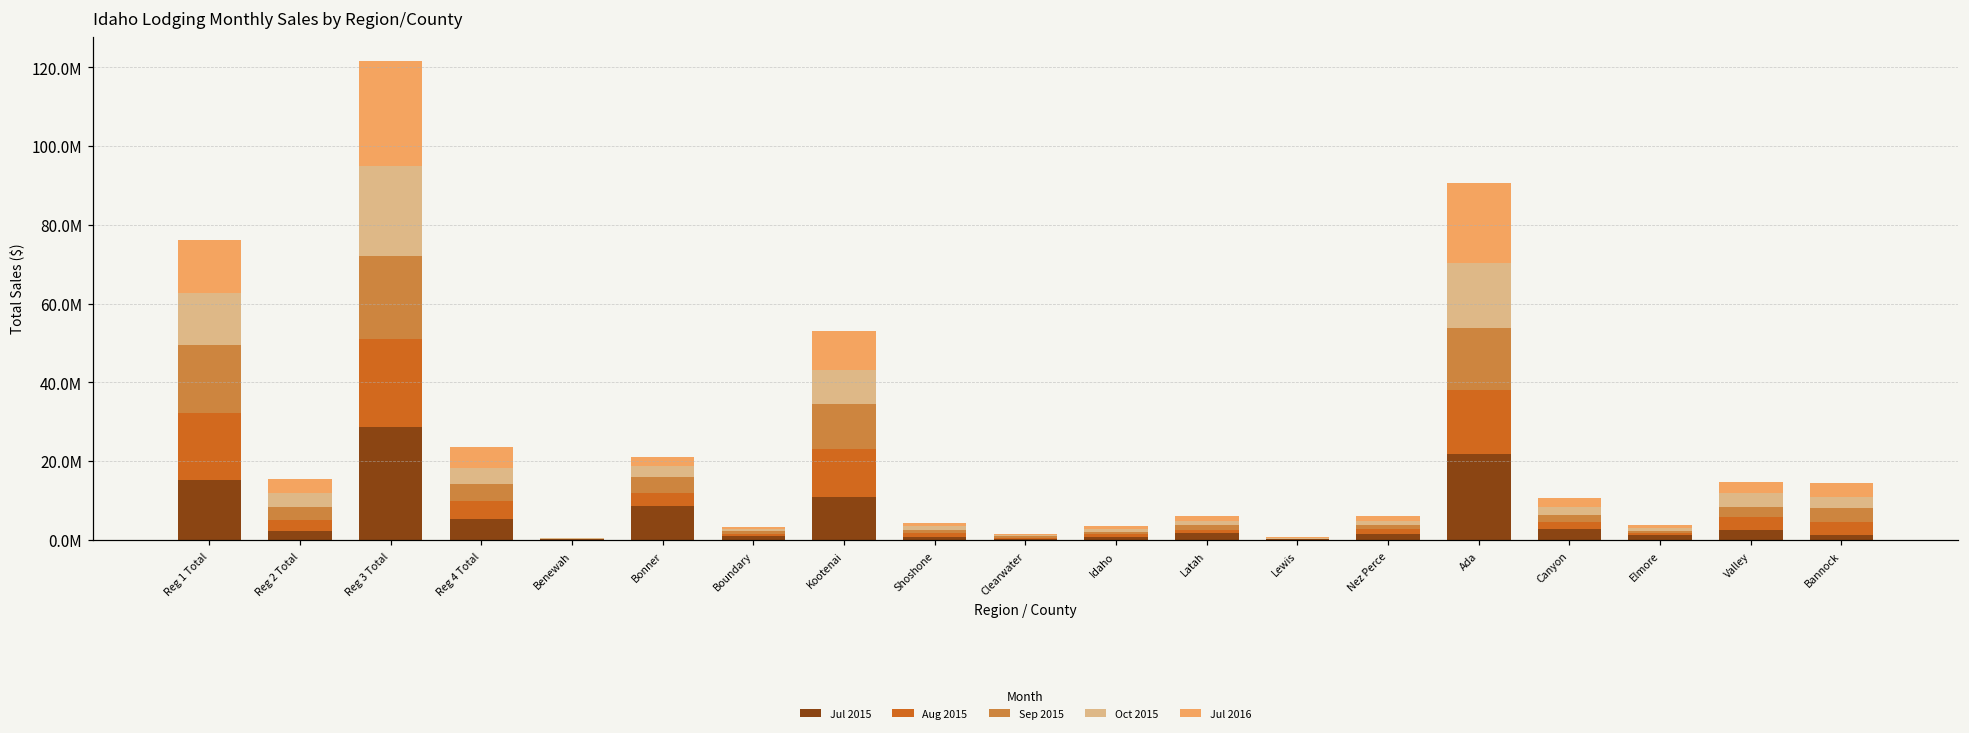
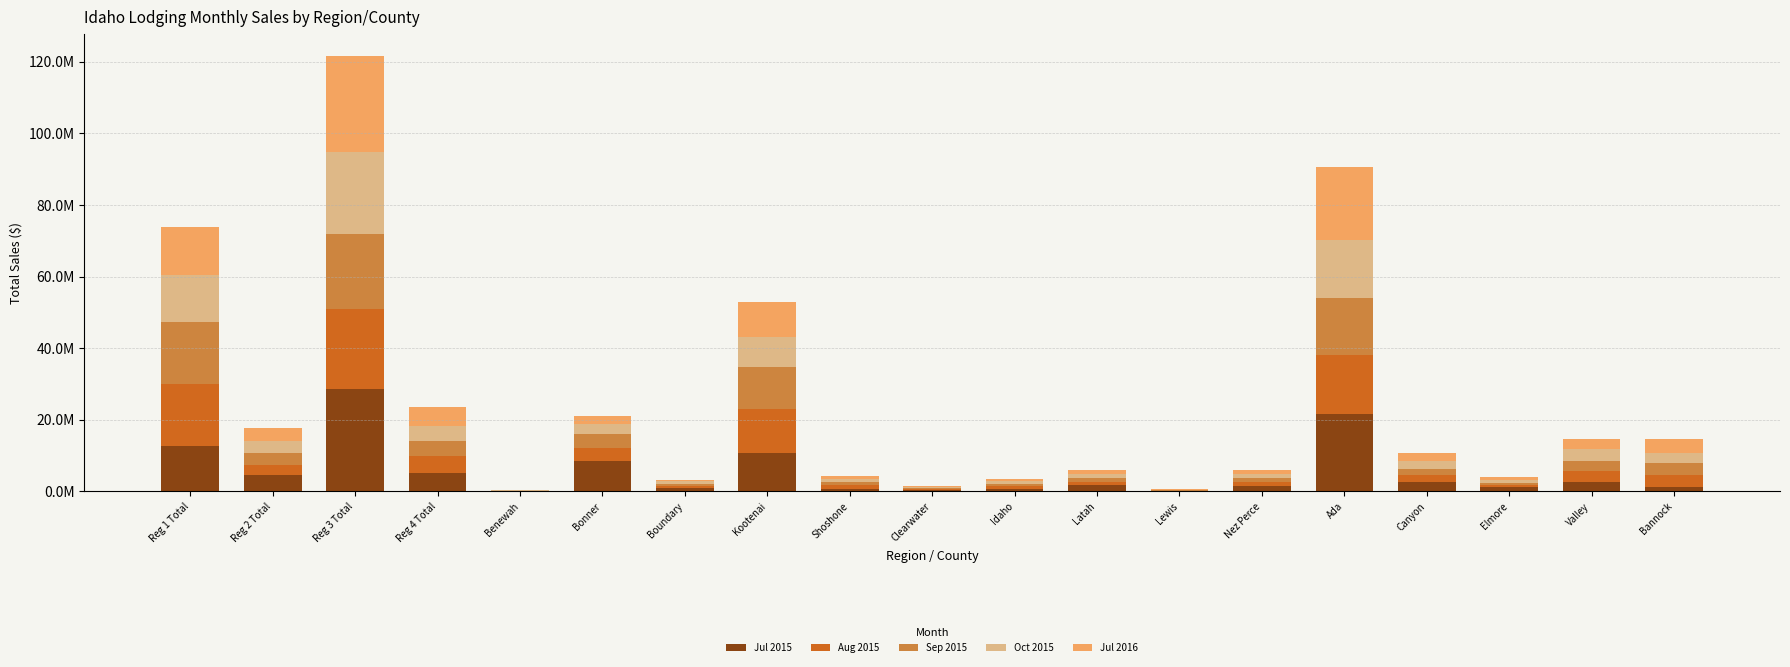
Jul 2015, Reg 1 Total: 15000000 -> 13000000
Jul 2015, Reg 2 Total: 2000000 -> 5000000
